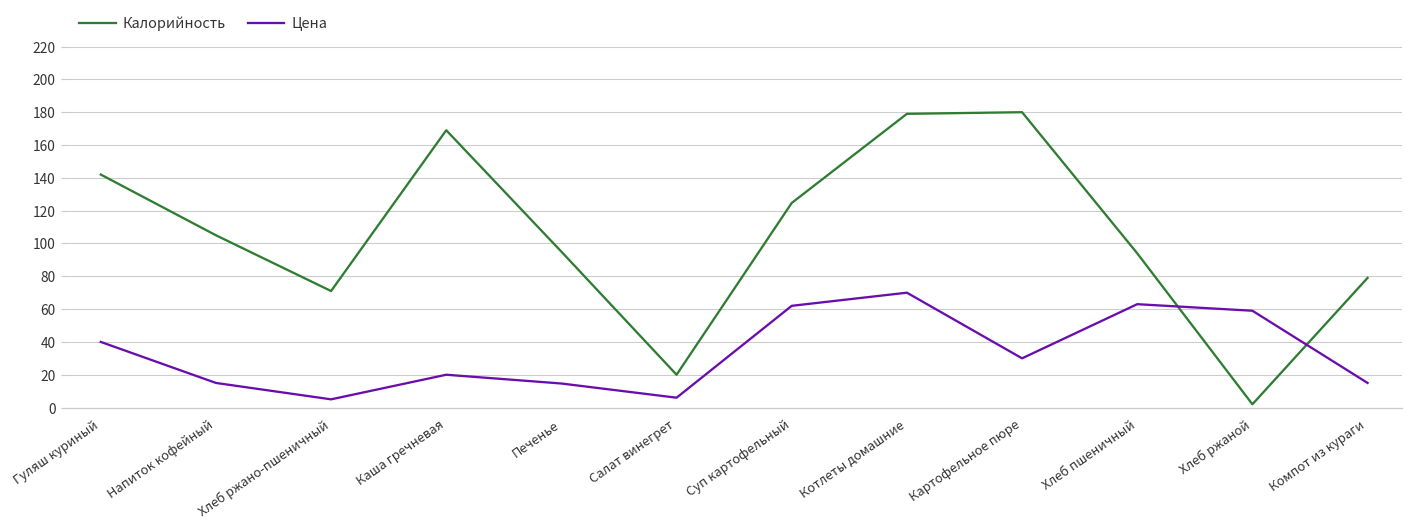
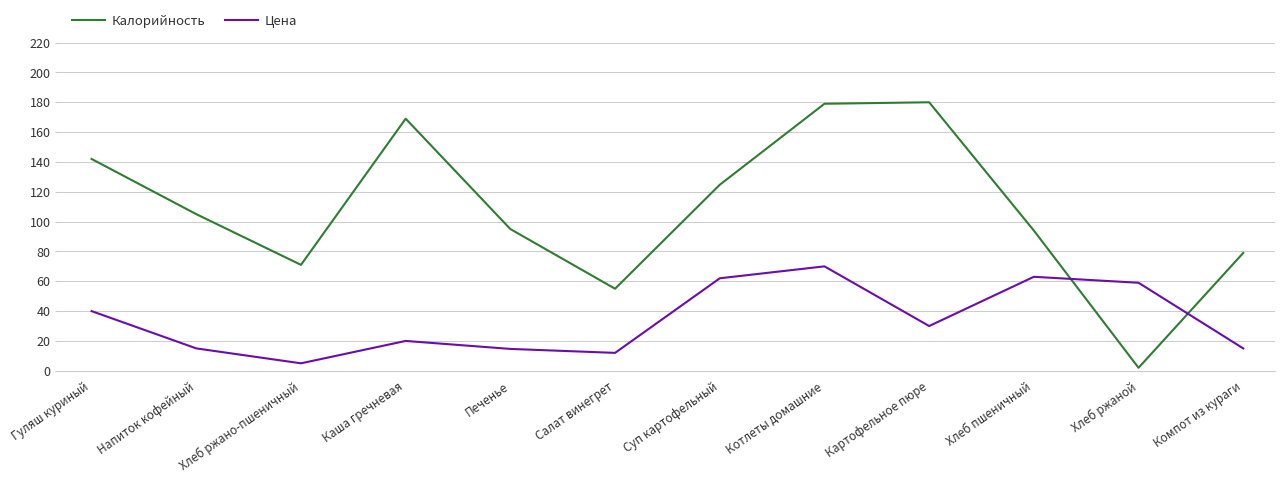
Калорийность, Салат винегрет: 20 -> 55
Цена, Салат винегрет: 6 -> 12
